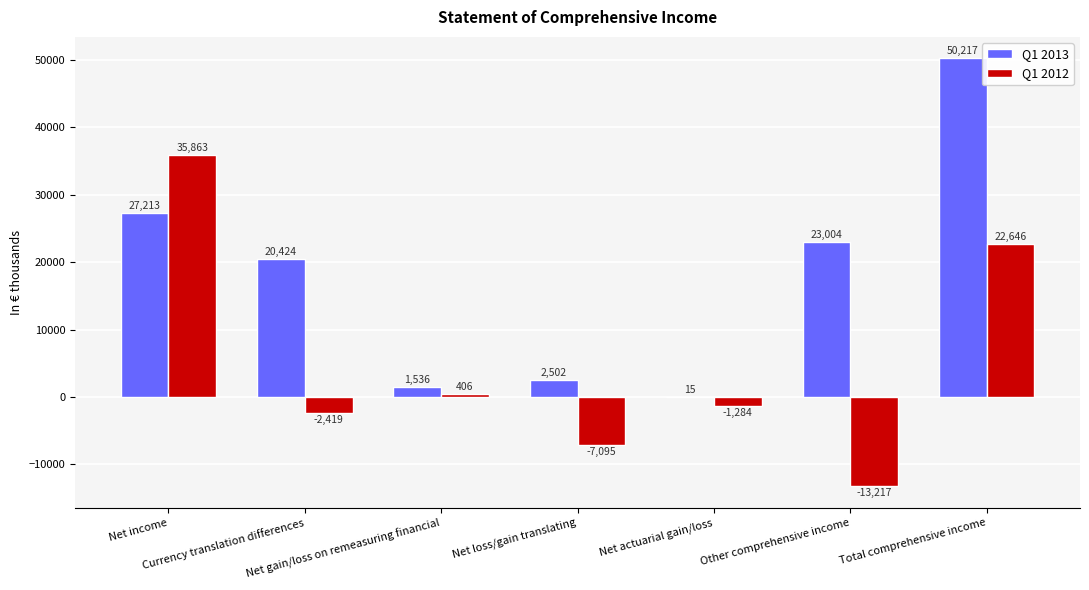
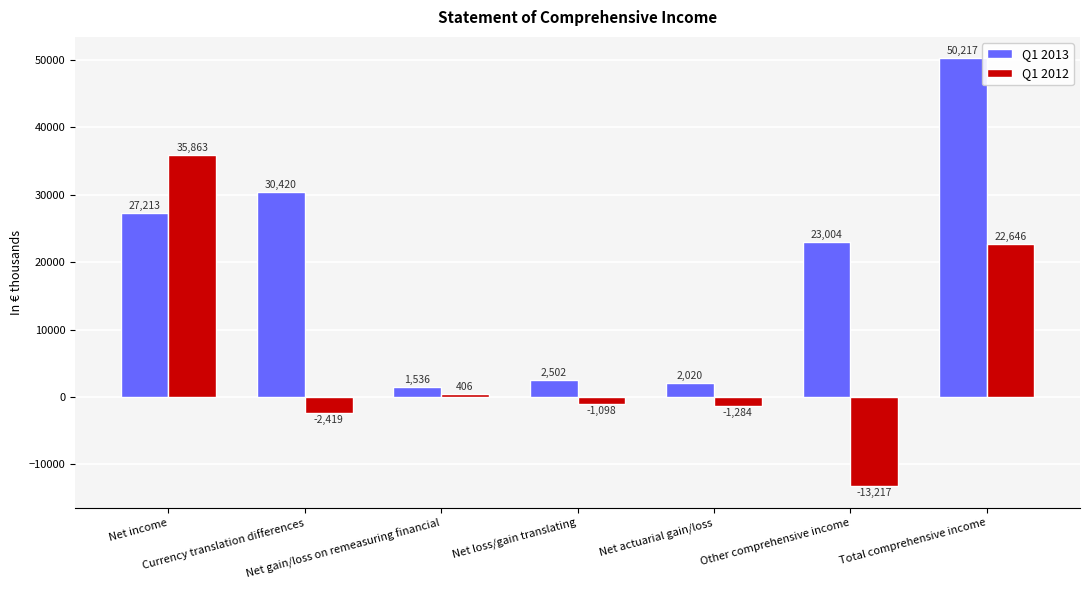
Q1 2013, Currency translation differences: 20,424 -> 30,420
Q1 2012, Net loss/gain translating: -7,095 -> -1,098
Q1 2013, Net actuarial gain/loss: 15 -> 2,020
